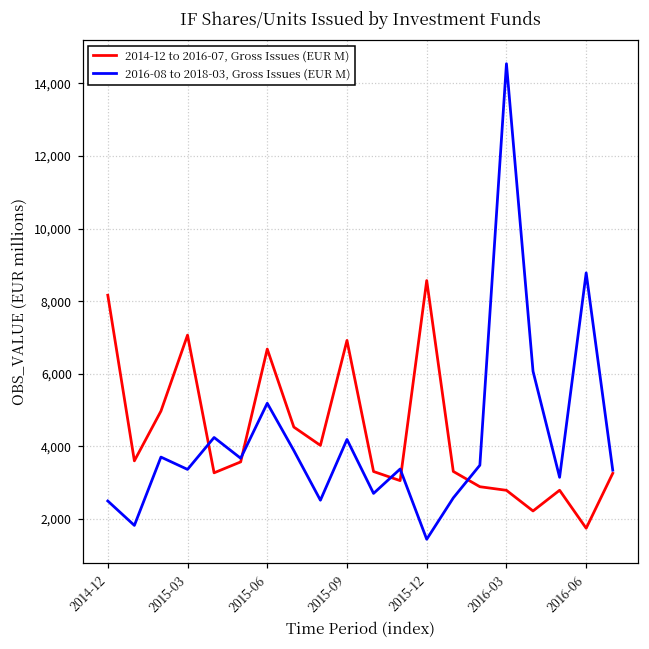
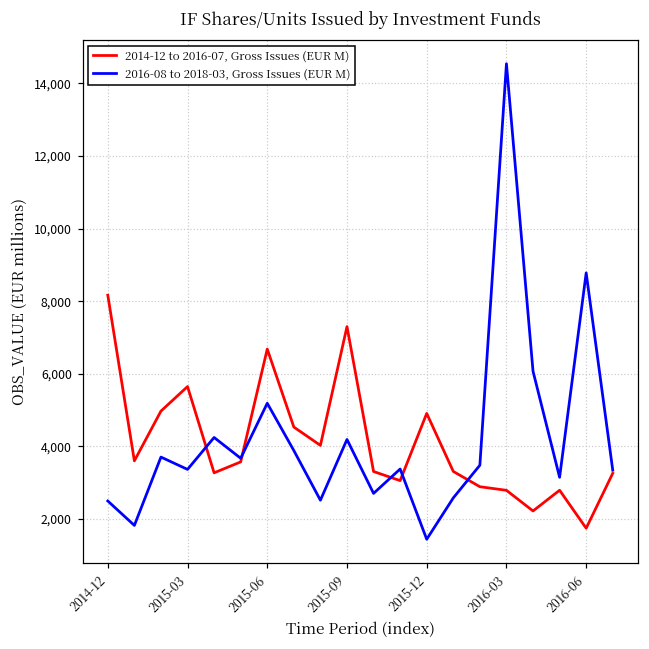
2014-12 to 2016-07, Gross Issues (EUR M), 2015-03: 7,100 -> 5,600
2014-12 to 2016-07, Gross Issues (EUR M), 2015-09: 6,900 -> 7,300
2014-12 to 2016-07, Gross Issues (EUR M), 2015-12: 8,600 -> 4,900
